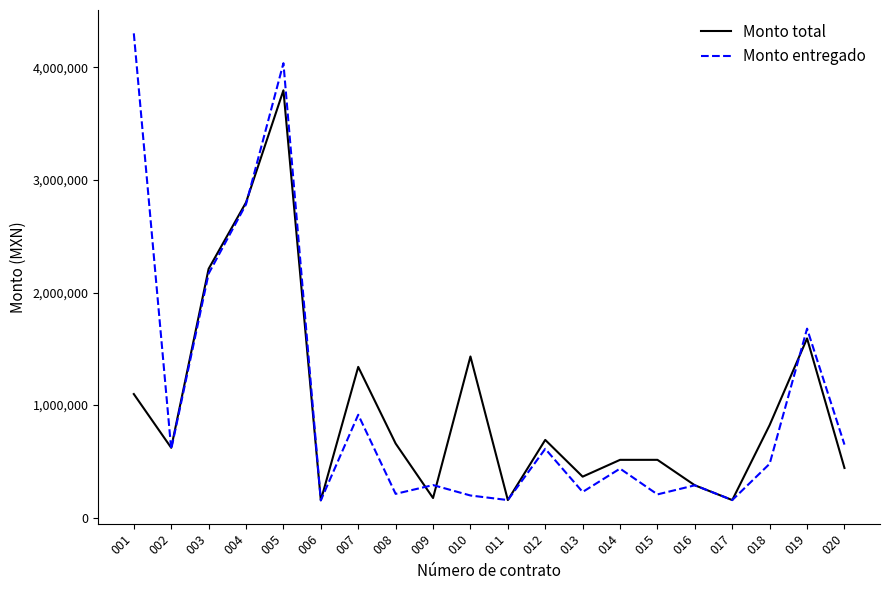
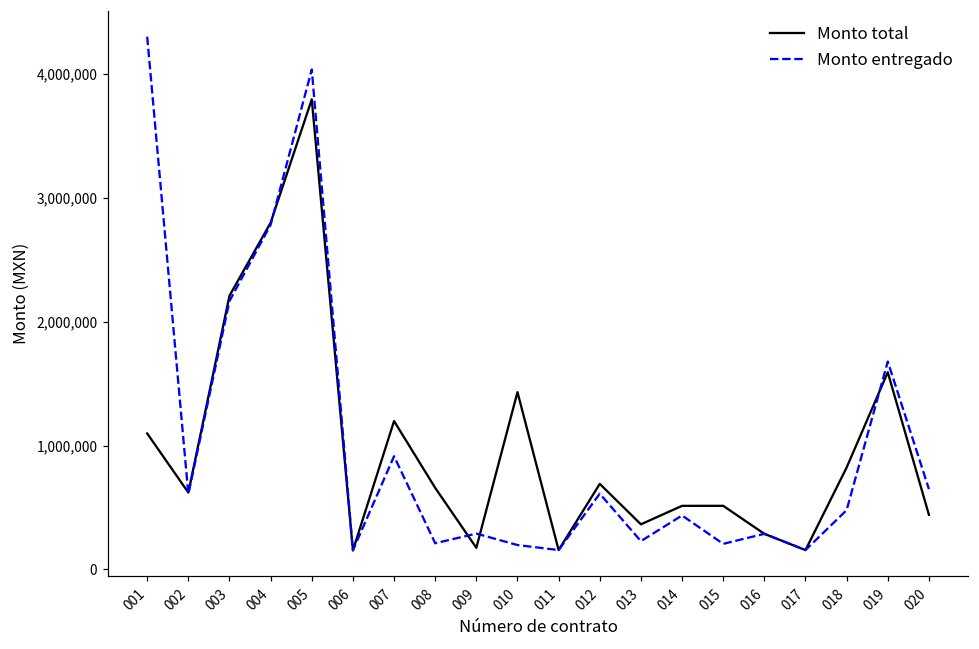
Monto total, 007: 1,340,000 -> 1,200,000
